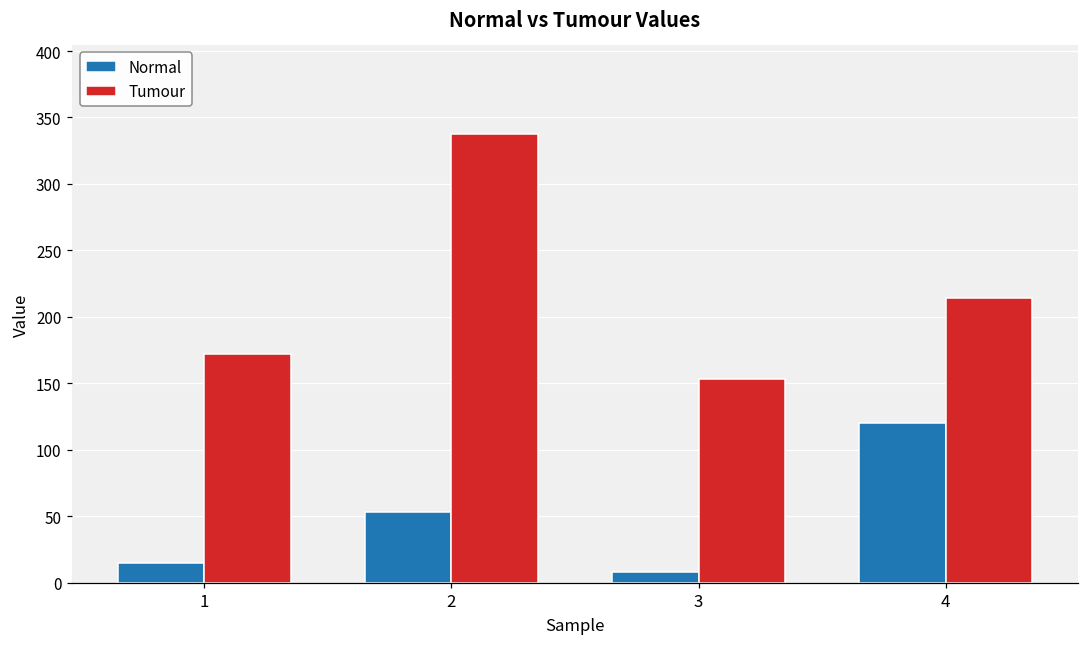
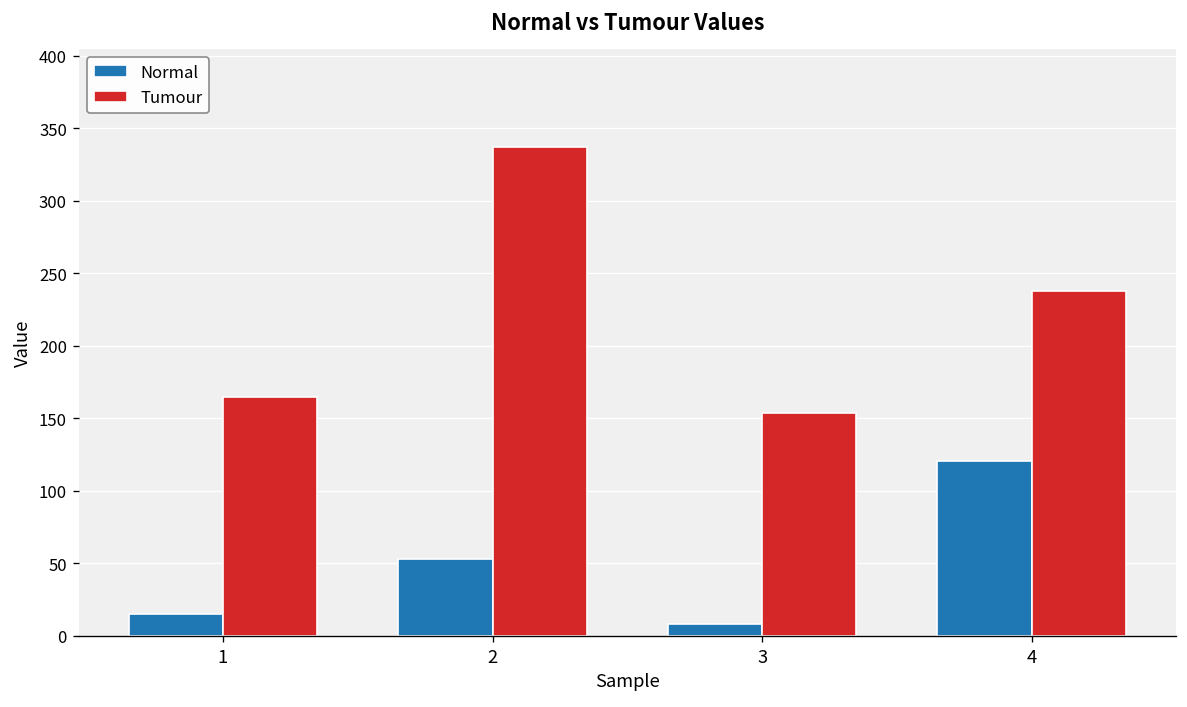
Tumour, 1: 172 -> 164
Tumour, 4: 214 -> 238
